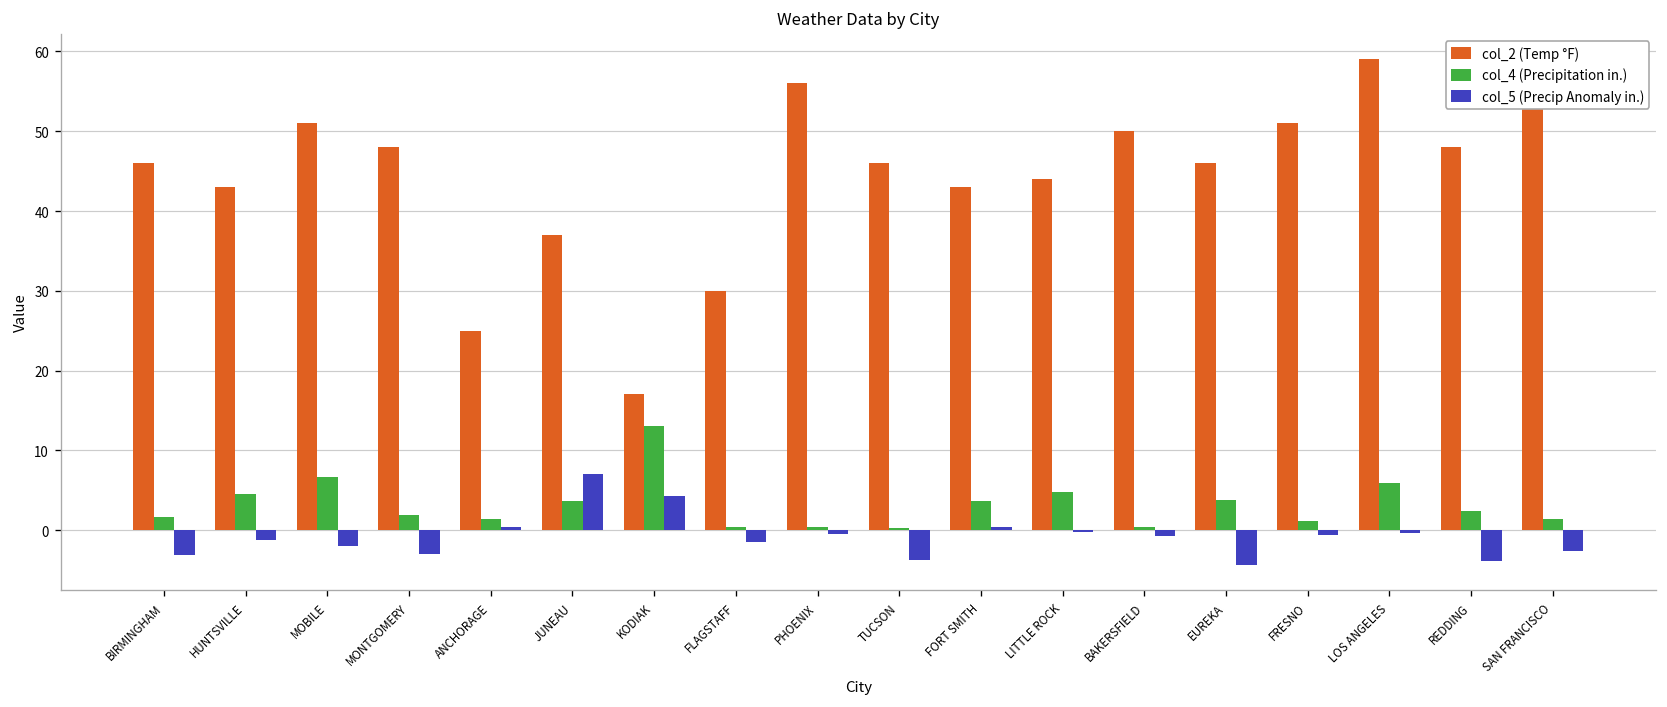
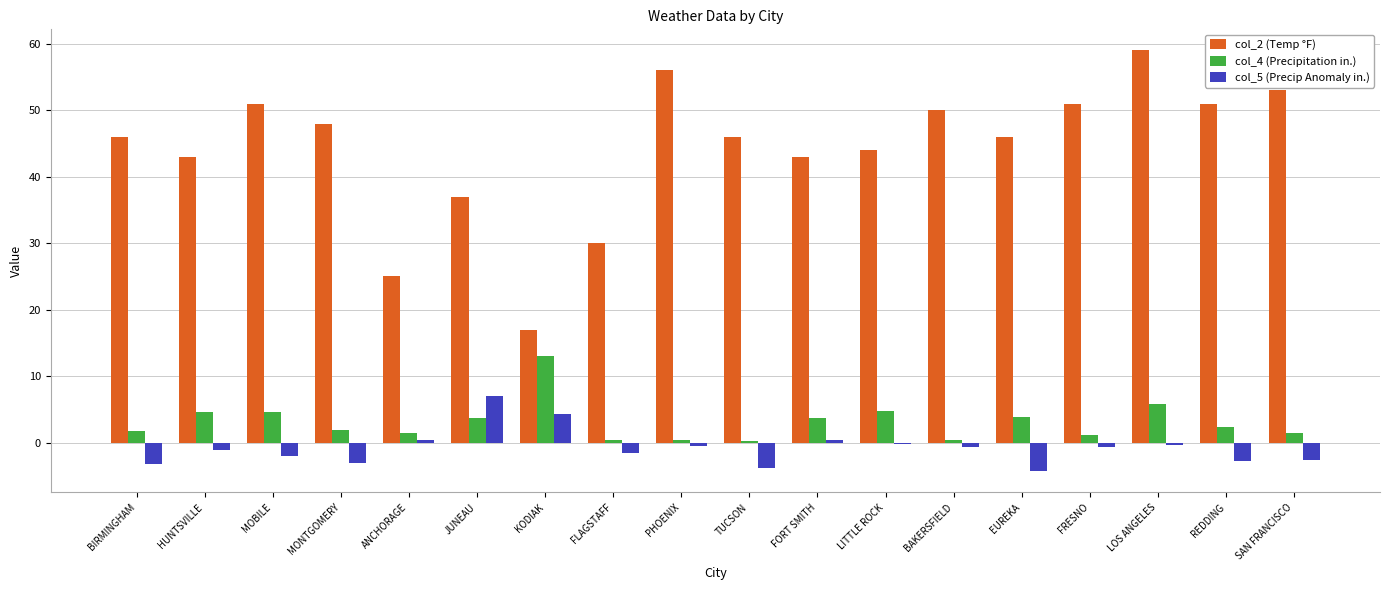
col_4 (Precipitation in.), MOBILE: 7 -> 5
col_2 (Temp °F), REDDING: 48 -> 51
col_5 (Precip Anomaly in.), REDDING: -4 -> -3
